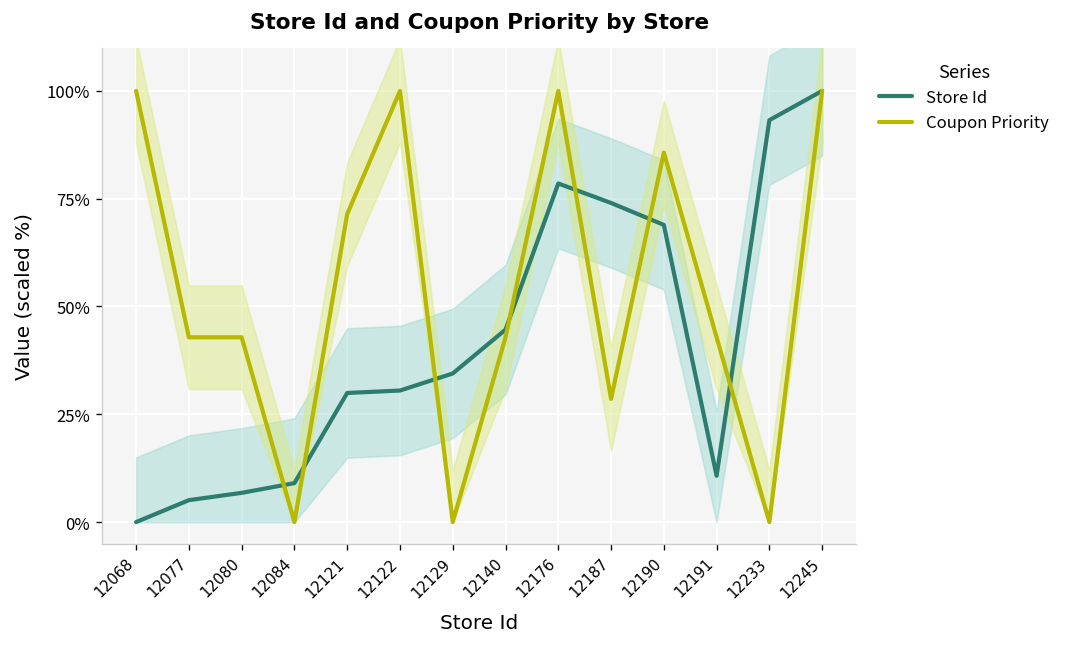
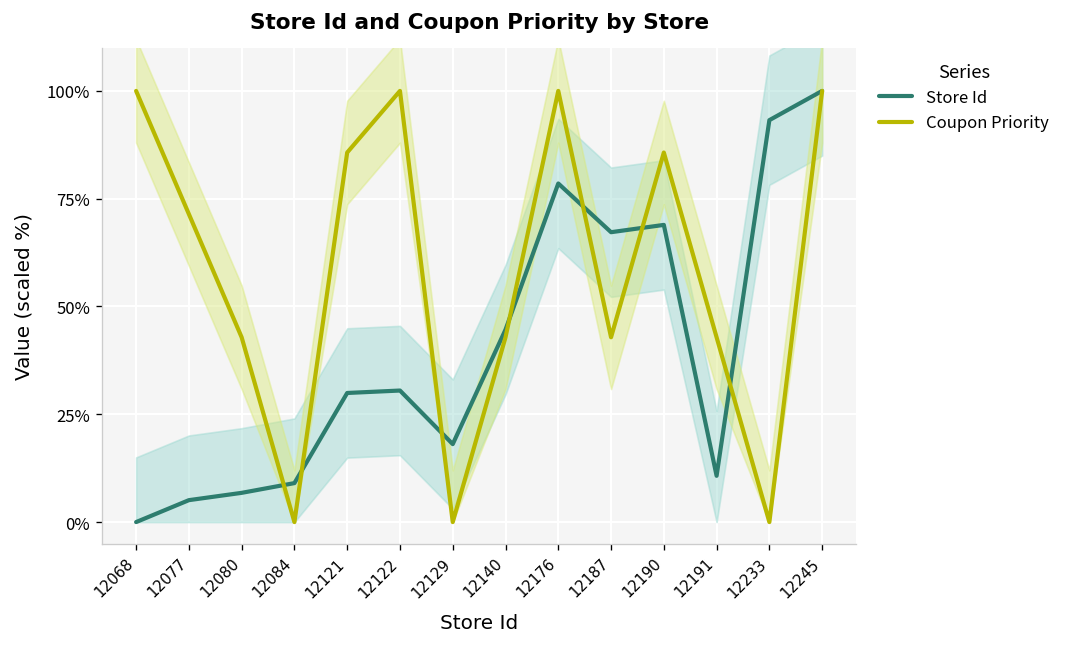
Coupon Priority, 12077: 43% -> 71%
Coupon Priority, 12121: 71% -> 86%
Store Id, 12129: 34% -> 18%
Store Id, 12187: 74% -> 67%
Coupon Priority, 12187: 29% -> 43%
